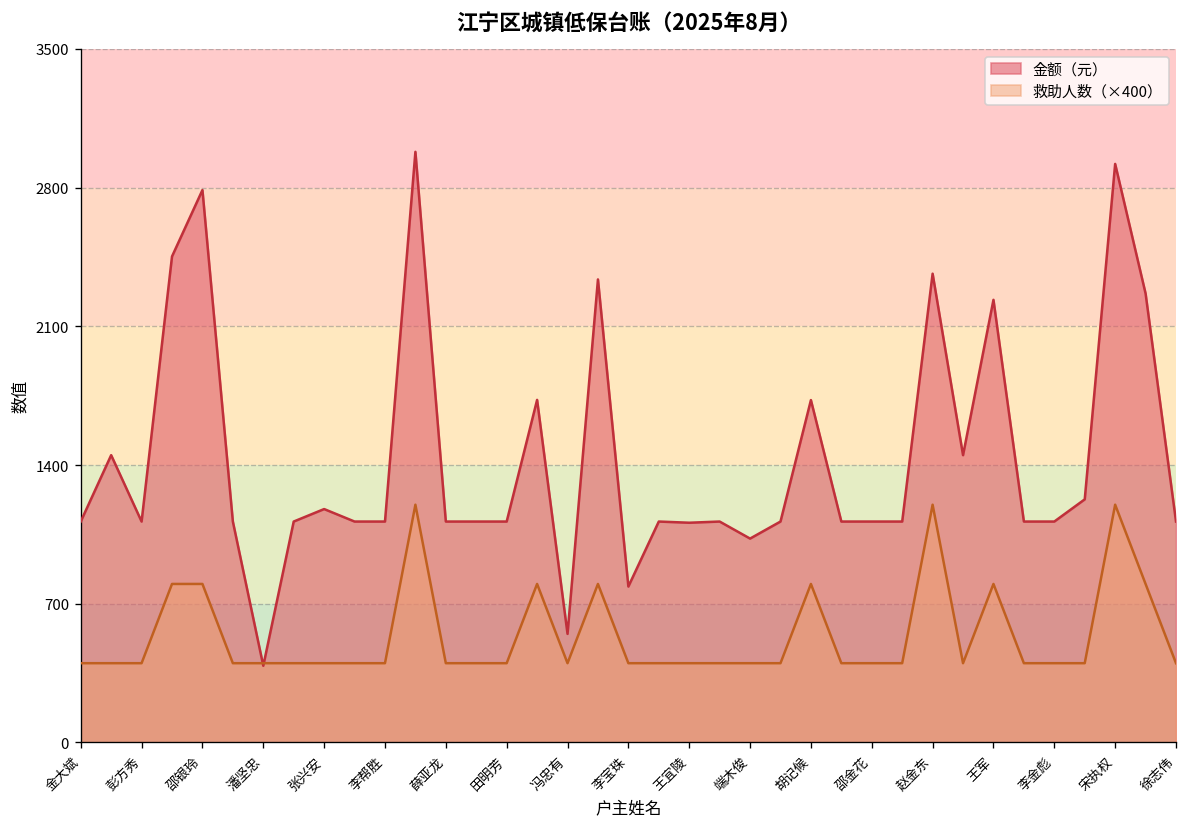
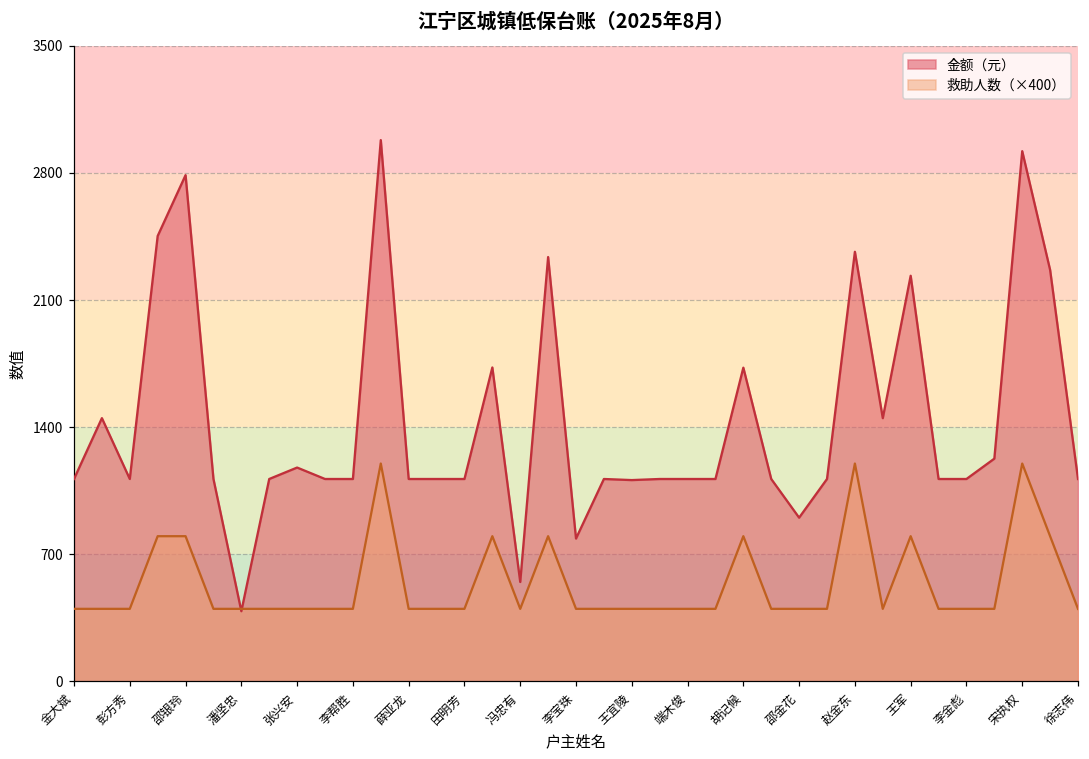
金额（元）, 端木俊: 1030 -> 1120
金额（元）, 邵金花: 1120 -> 900
